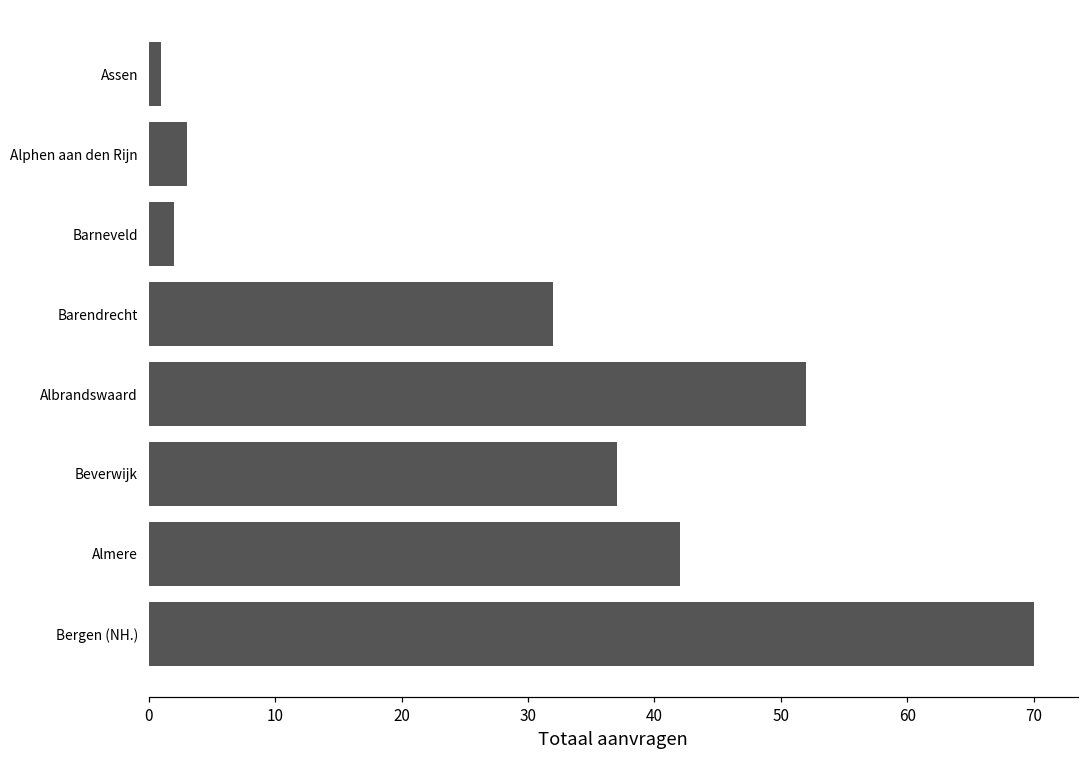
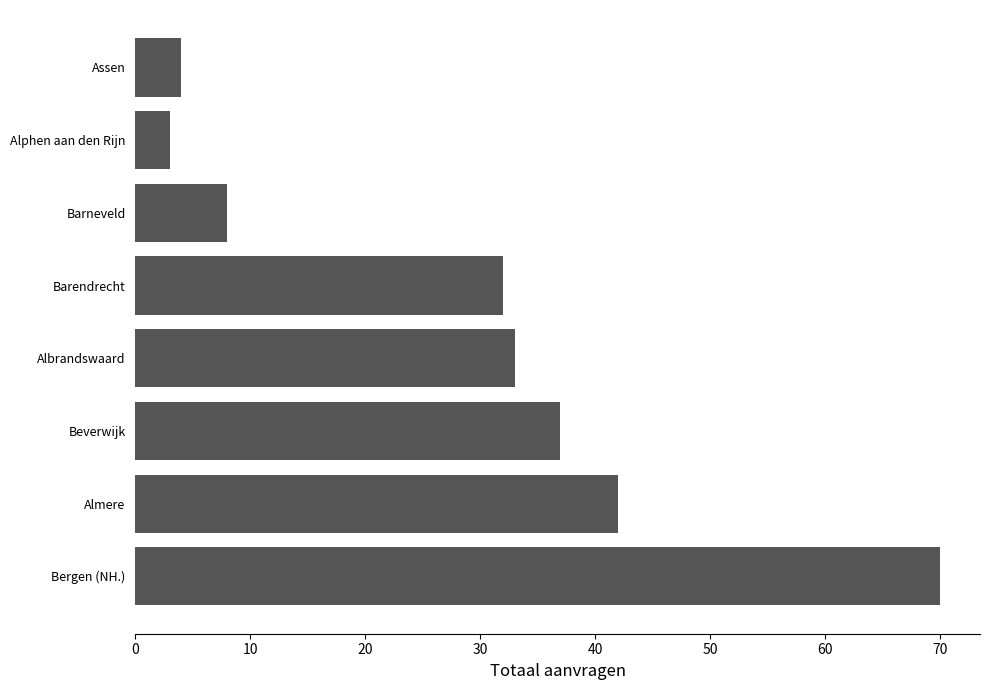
Assen: 1 -> 4
Barneveld: 2 -> 8
Albrandswaard: 52 -> 33
